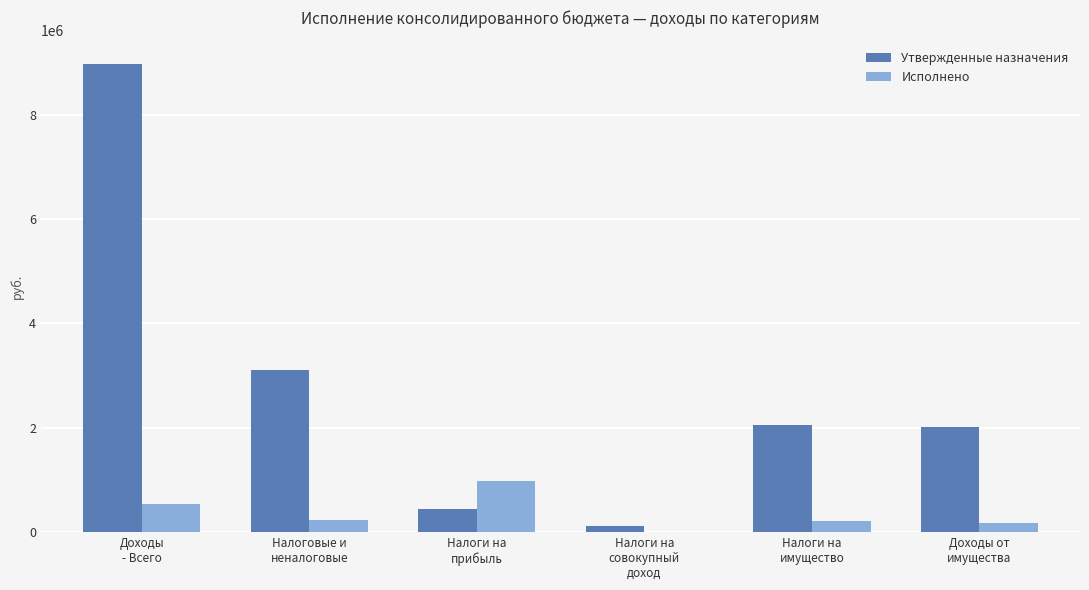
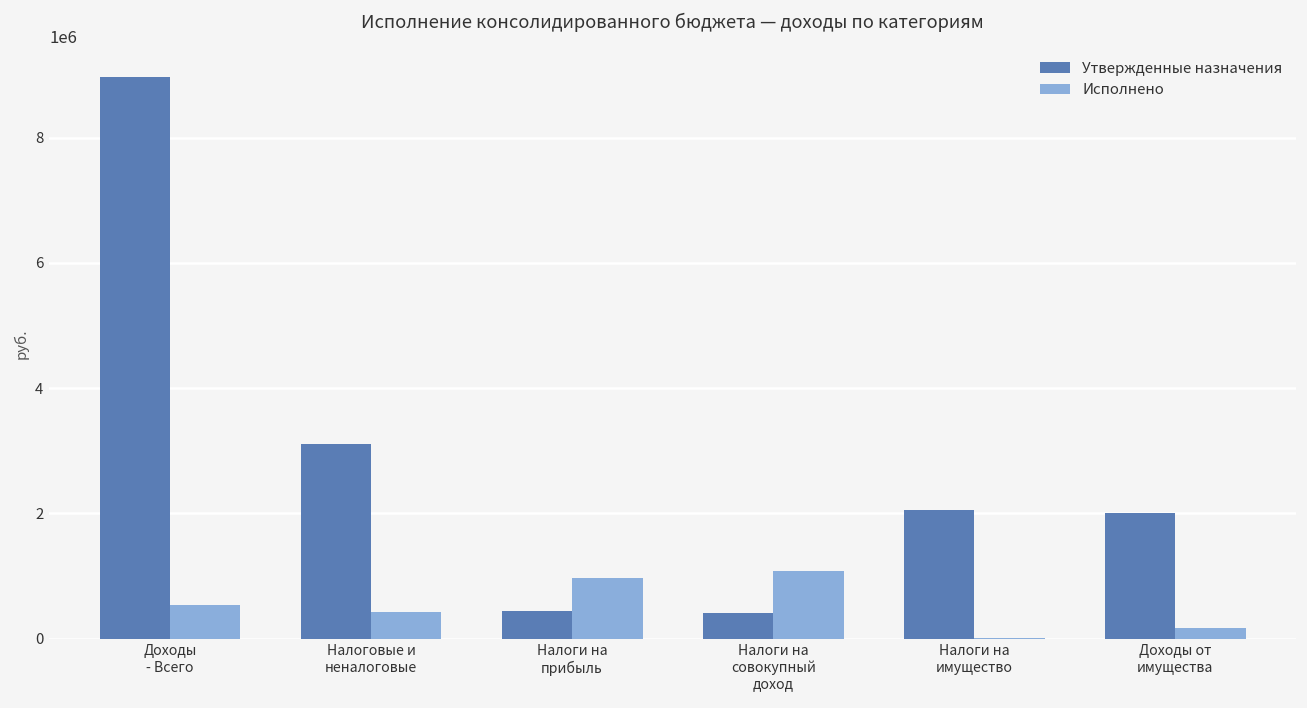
Исполнено, Налоговые и неналоговые: 200000 -> 400000
Утвержденные назначения, Налоги на совокупный доход: 100000 -> 400000
Исполнено, Налоги на совокупный доход: 0 -> 1100000
Исполнено, Налоги на имущество: 200000 -> 0
